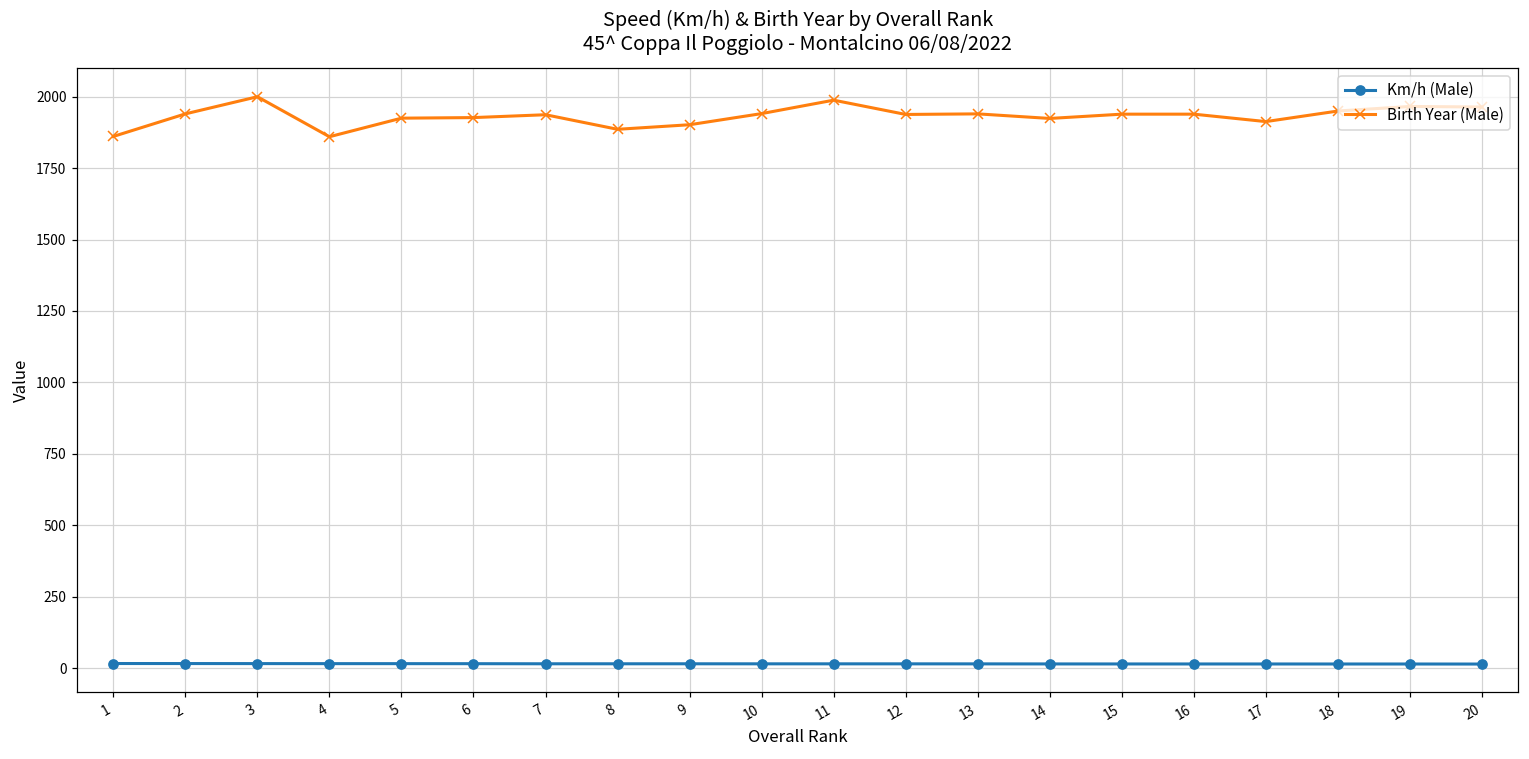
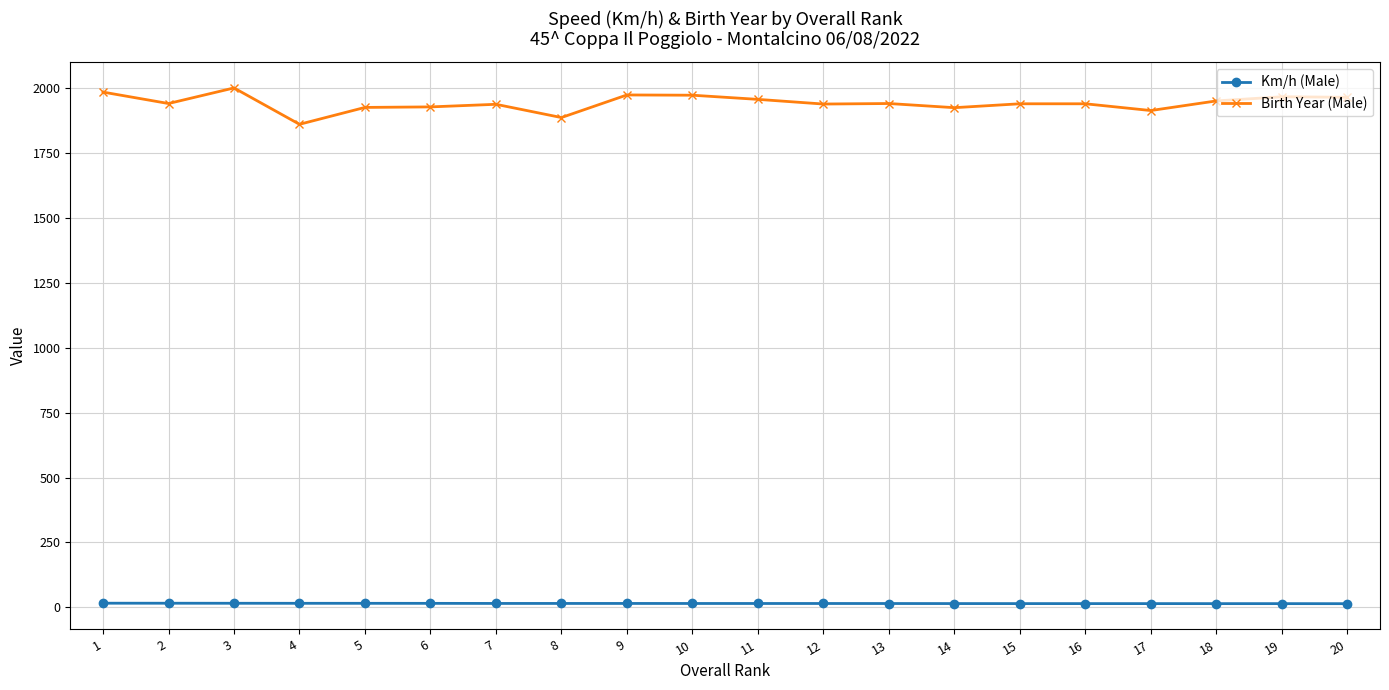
Birth Year (Male), 1: 1860 -> 1980
Birth Year (Male), 9: 1900 -> 1970
Birth Year (Male), 10: 1940 -> 1970
Birth Year (Male), 11: 1990 -> 1960
